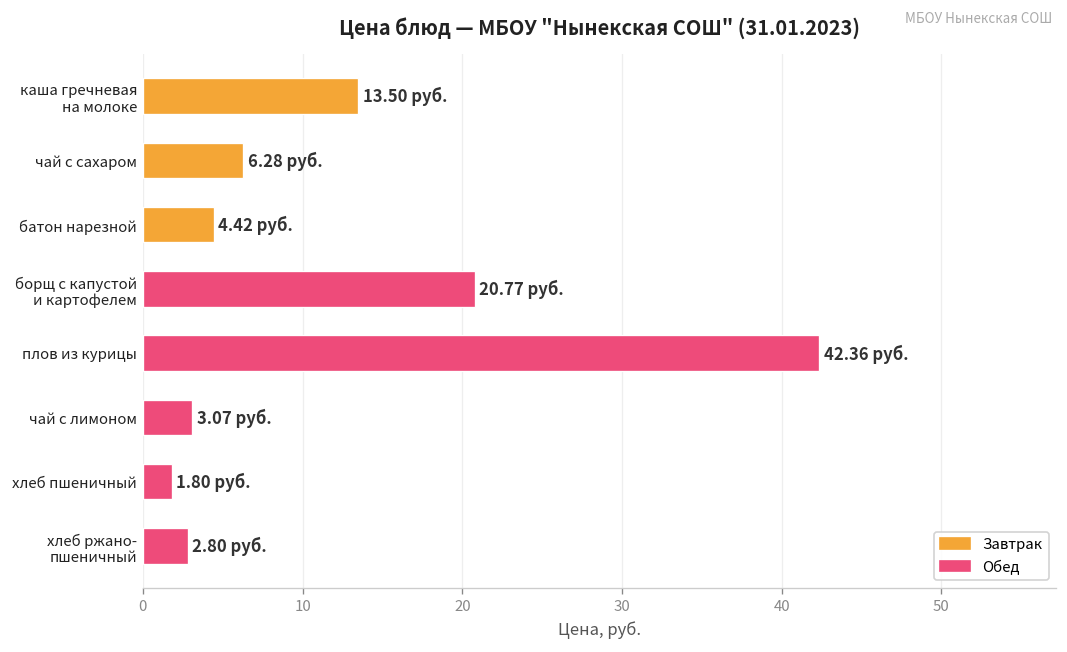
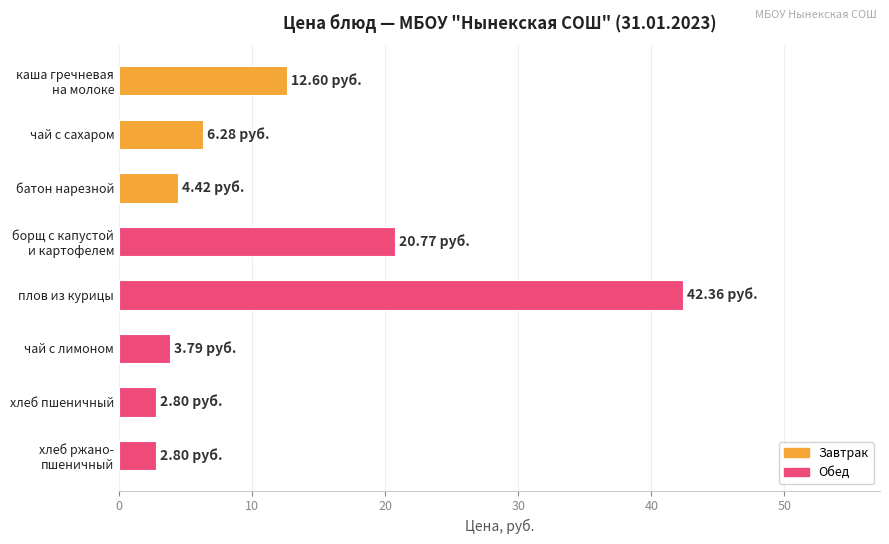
каша гречневая на молоке: 13.50 -> 12.60
чай с лимоном: 3.07 -> 3.79
хлеб пшеничный: 1.80 -> 2.80
